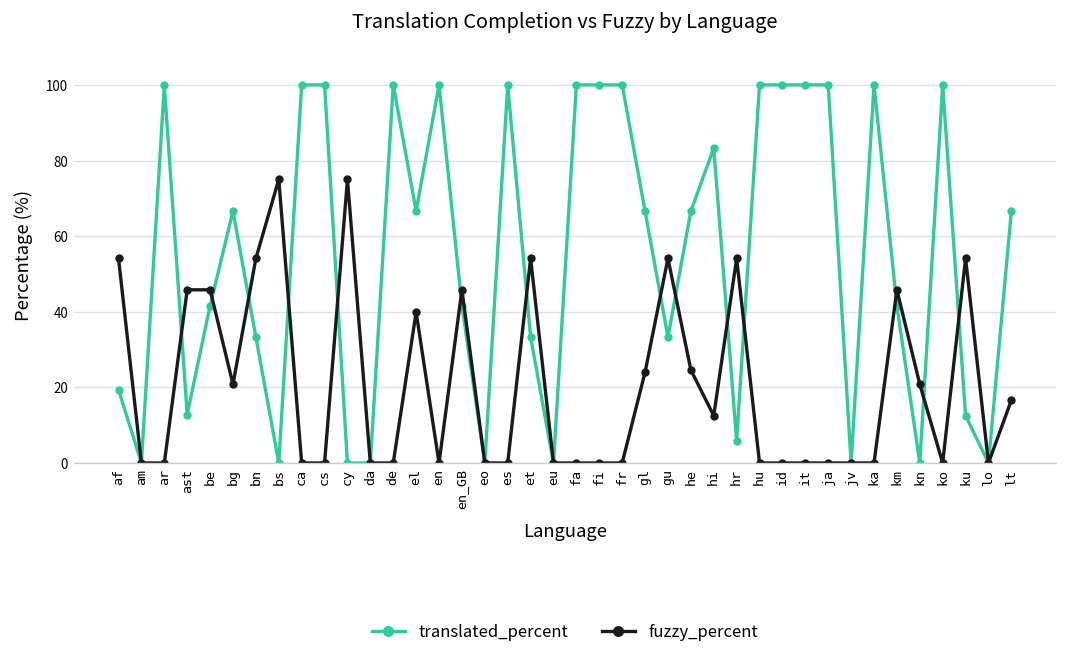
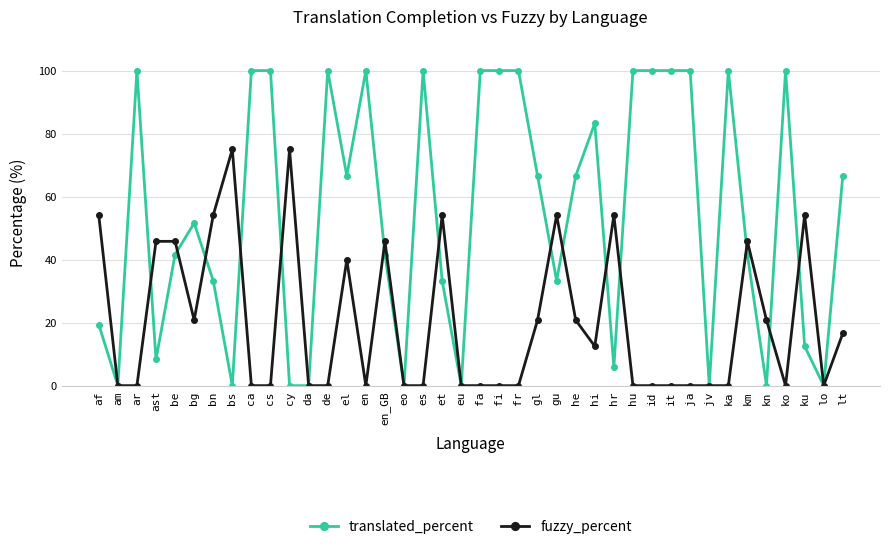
translated_percent, ast: 13 -> 8
translated_percent, bg: 67 -> 52
fuzzy_percent, gl: 24 -> 21
fuzzy_percent, he: 25 -> 21
